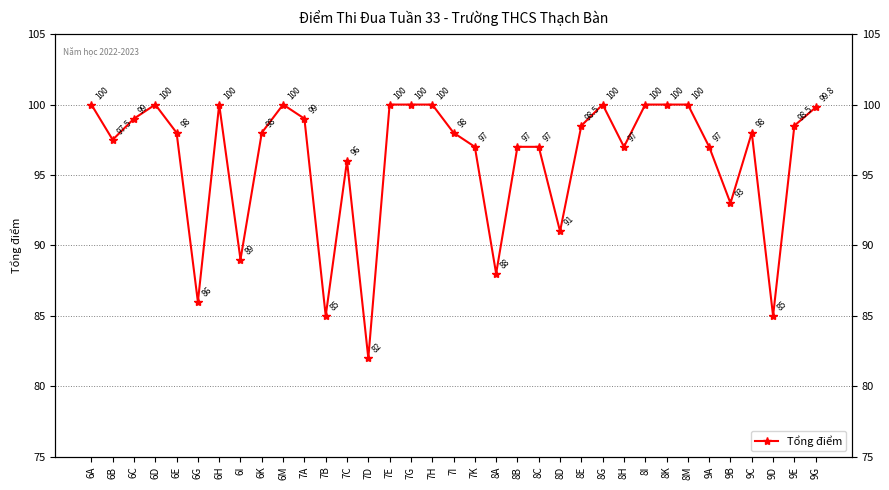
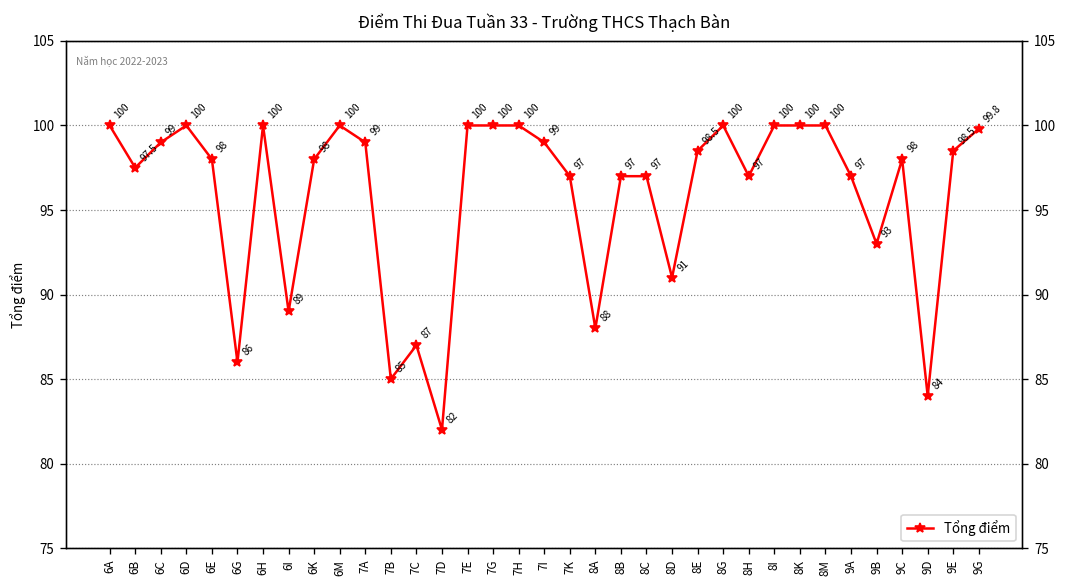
7C: 96 -> 87
7I: 98 -> 99
9D: 85 -> 84
